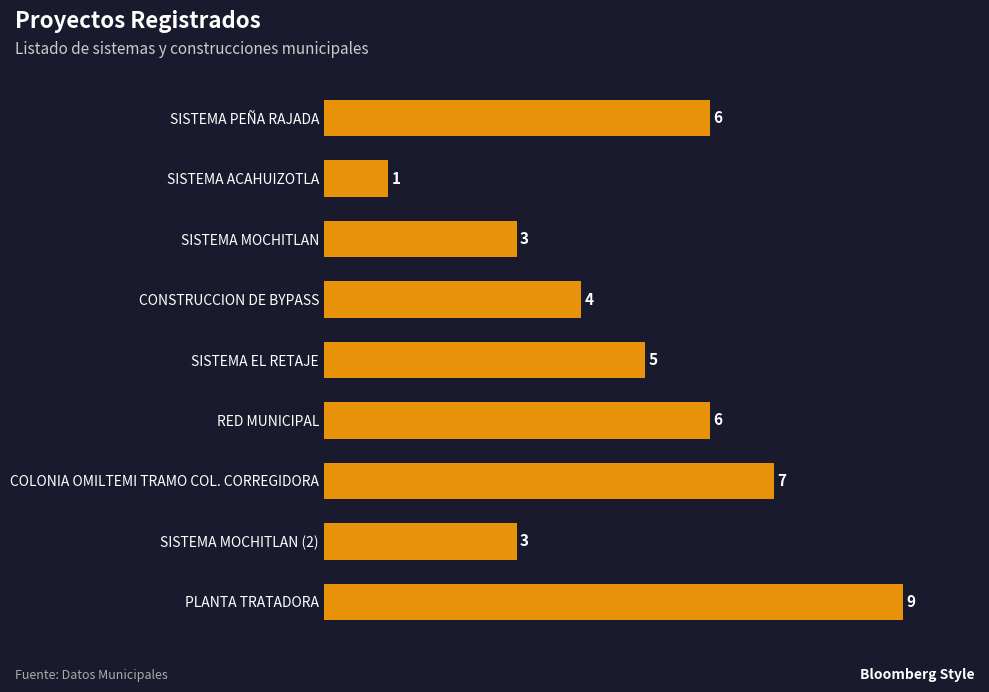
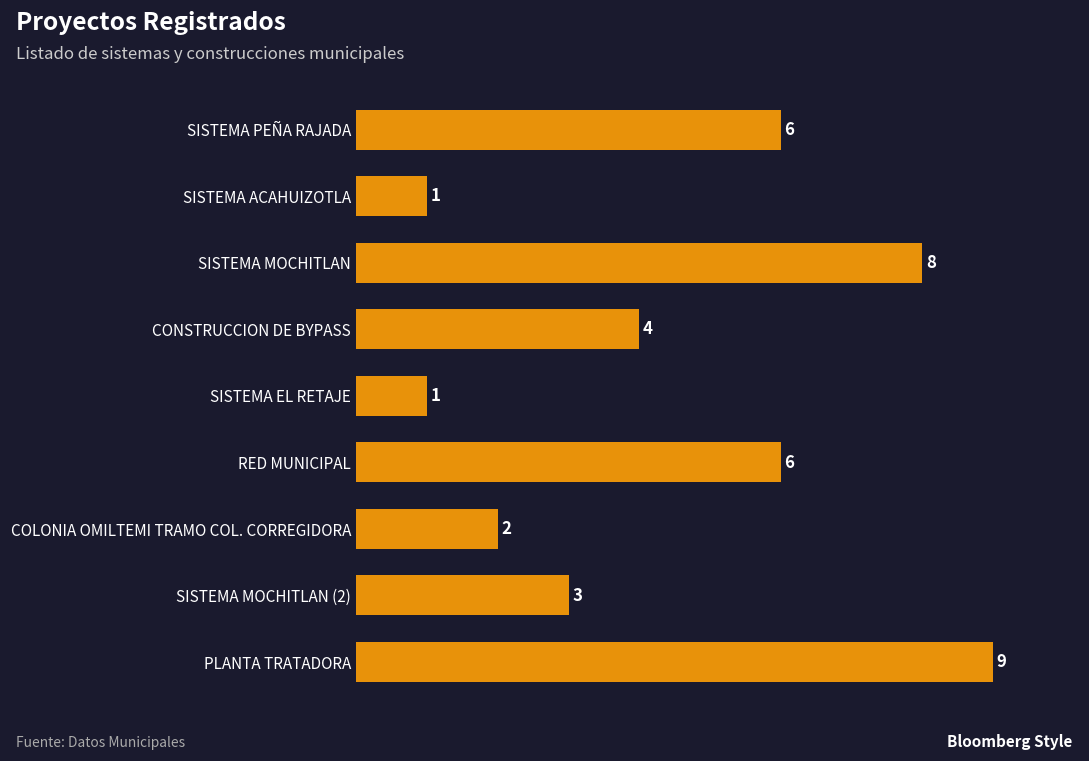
SISTEMA MOCHITLAN: 3 -> 8
SISTEMA EL RETAJE: 5 -> 1
COLONIA OMILTEMI TRAMO COL. CORREGIDORA: 7 -> 2
